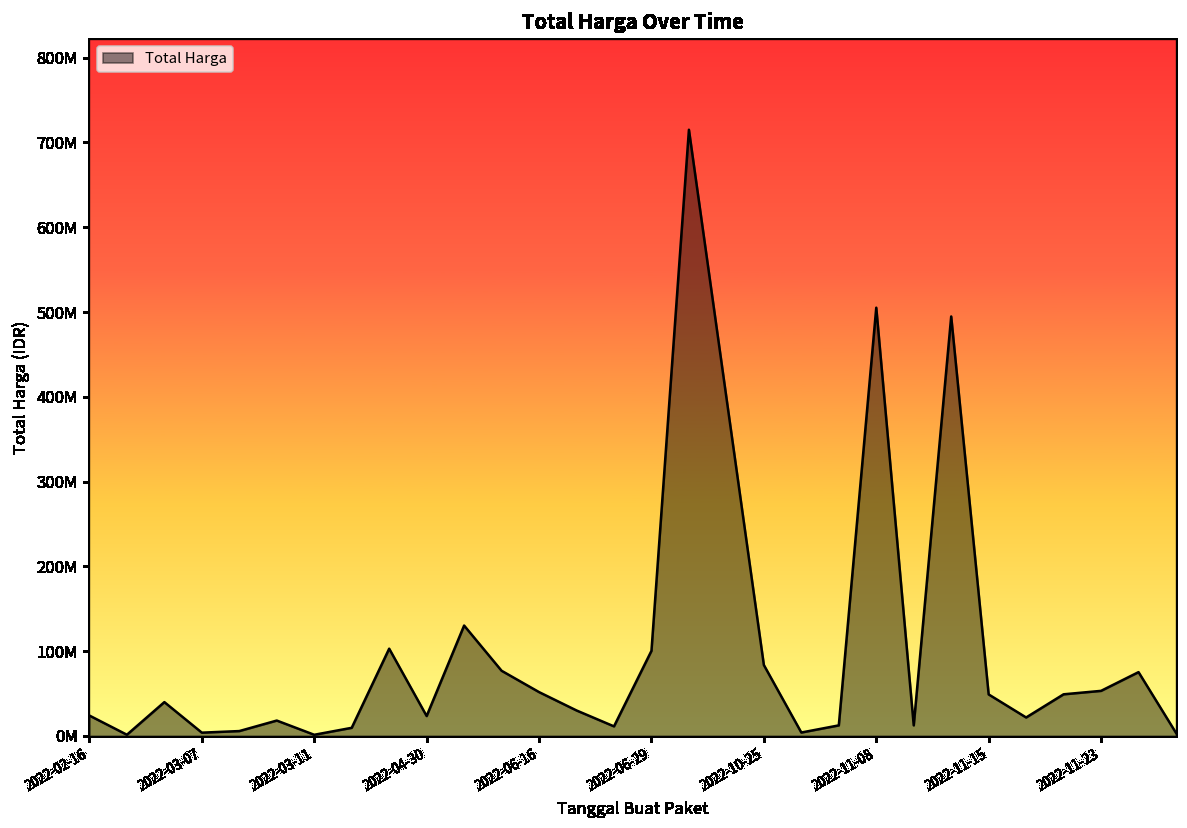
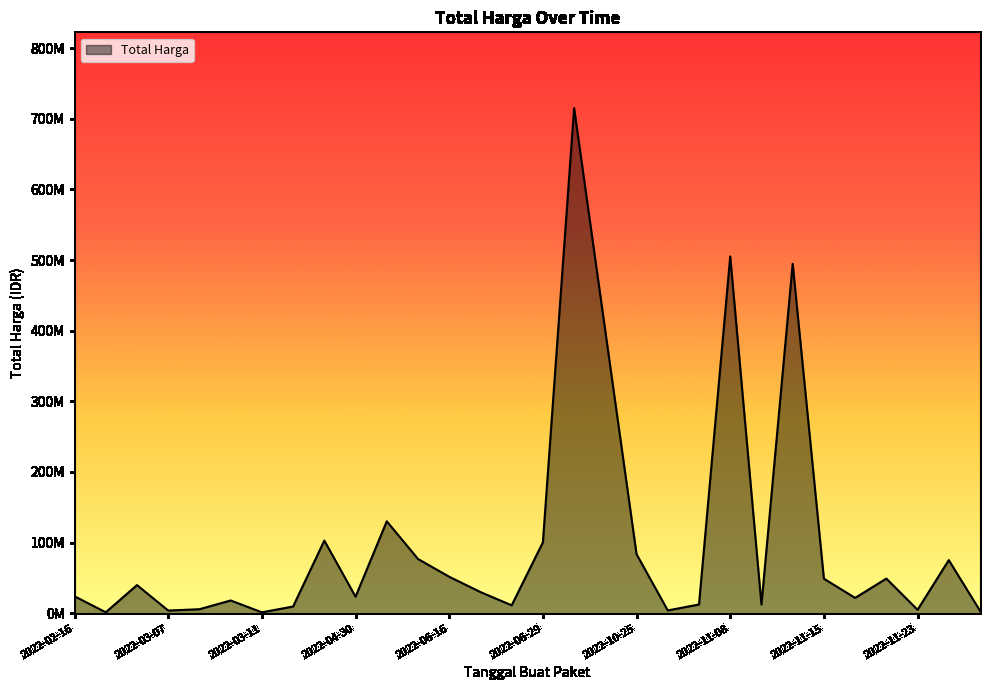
2022-11-23: 50000000 -> 10000000
